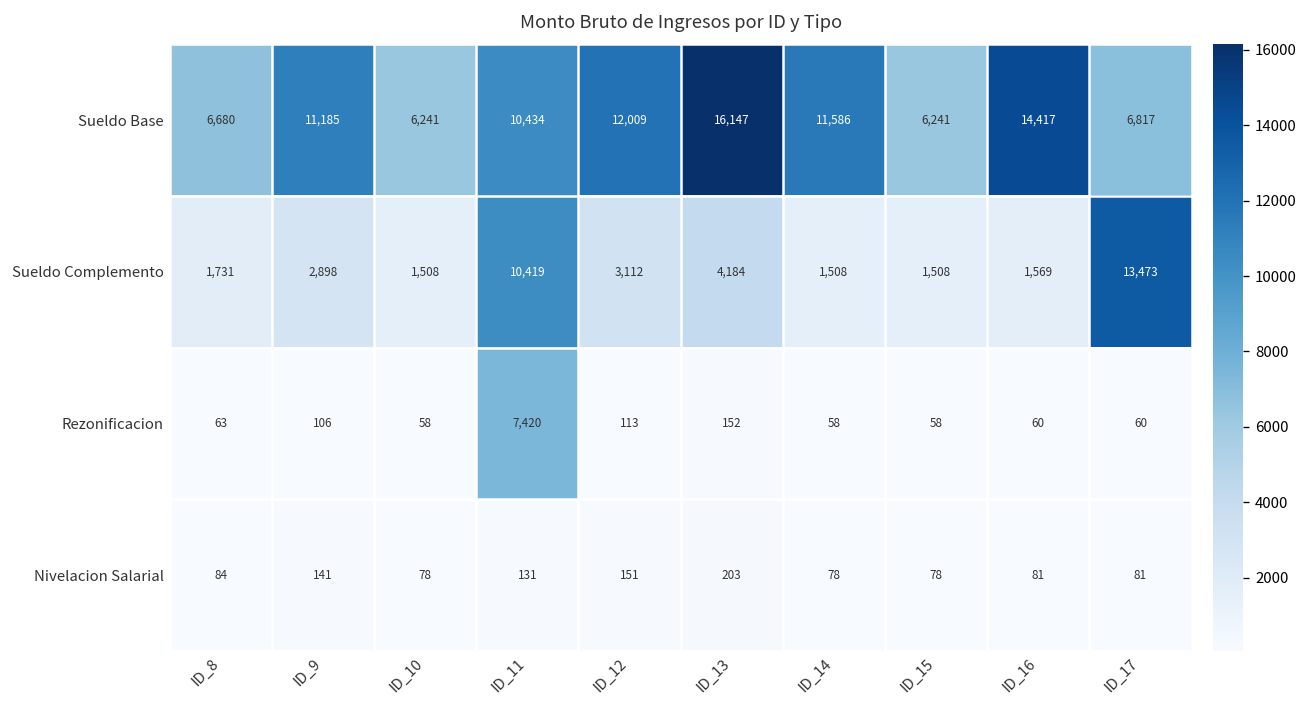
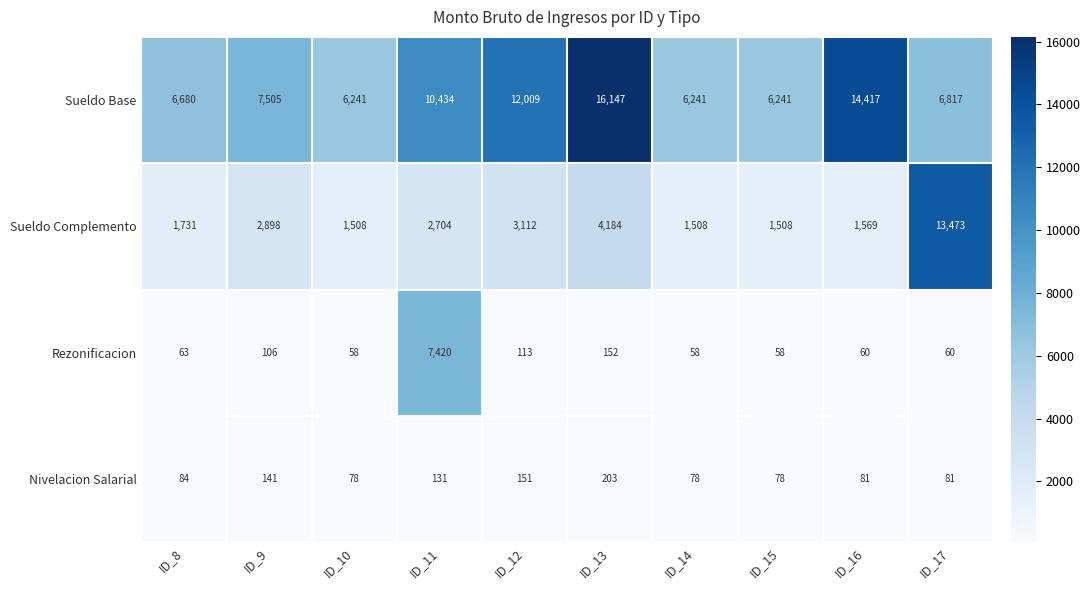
Sueldo Base, ID_9: 11,185 -> 7,505
Sueldo Base, ID_14: 11,586 -> 6,241
Sueldo Complemento, ID_11: 10,419 -> 2,704
